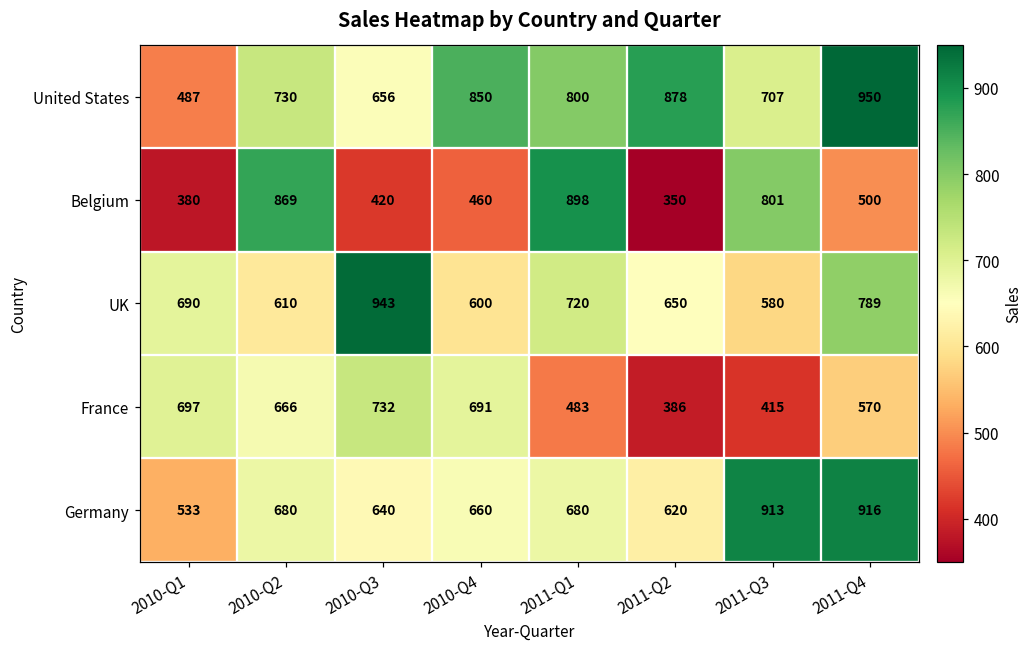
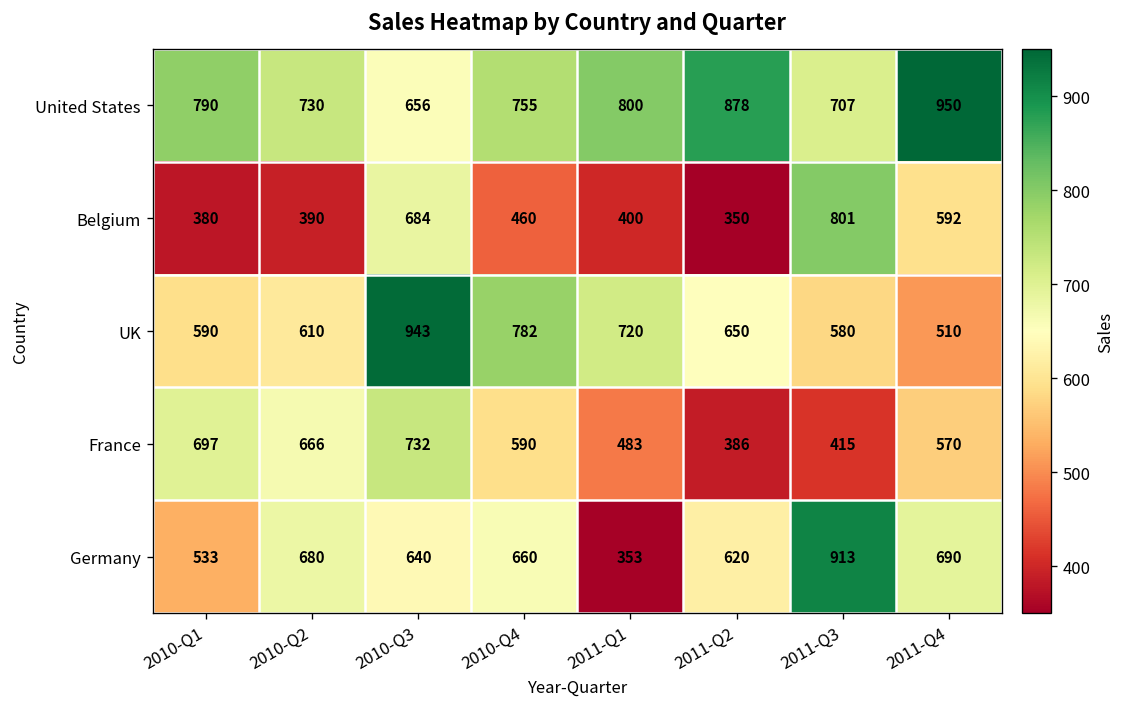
United States, 2010-Q1: 487 -> 790
United States, 2010-Q4: 850 -> 755
Belgium, 2010-Q2: 869 -> 390
Belgium, 2010-Q3: 420 -> 684
Belgium, 2011-Q1: 898 -> 400
Belgium, 2011-Q4: 500 -> 592
UK, 2010-Q1: 690 -> 590
UK, 2010-Q4: 600 -> 782
UK, 2011-Q4: 789 -> 510
France, 2010-Q4: 691 -> 590
Germany, 2011-Q1: 680 -> 353
Germany, 2011-Q4: 916 -> 690
